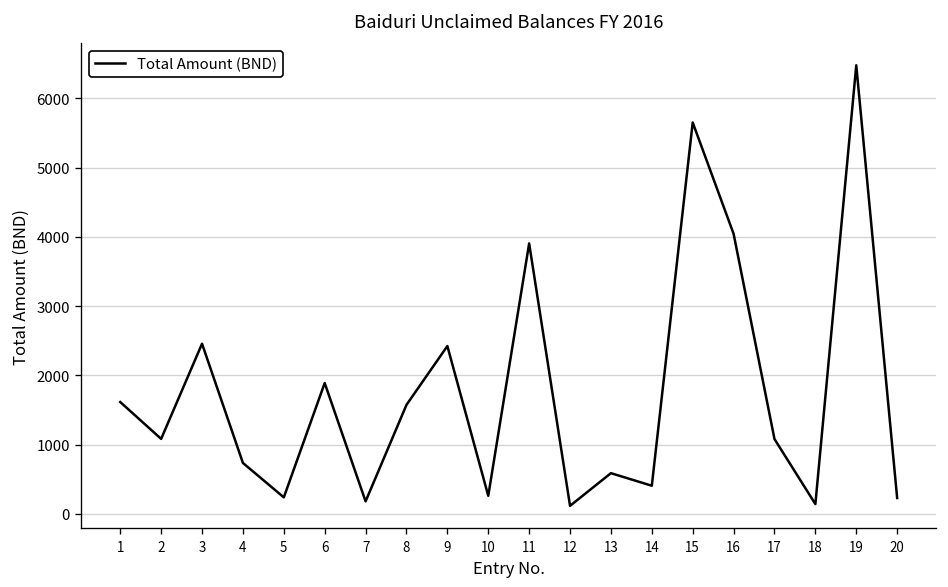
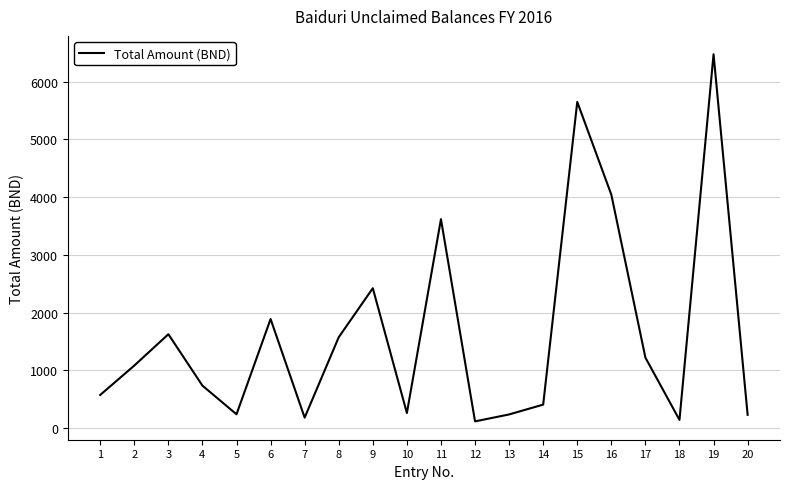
1: 1600 -> 600
3: 2500 -> 1600
11: 3900 -> 3600
13: 600 -> 200
17: 1100 -> 1200
